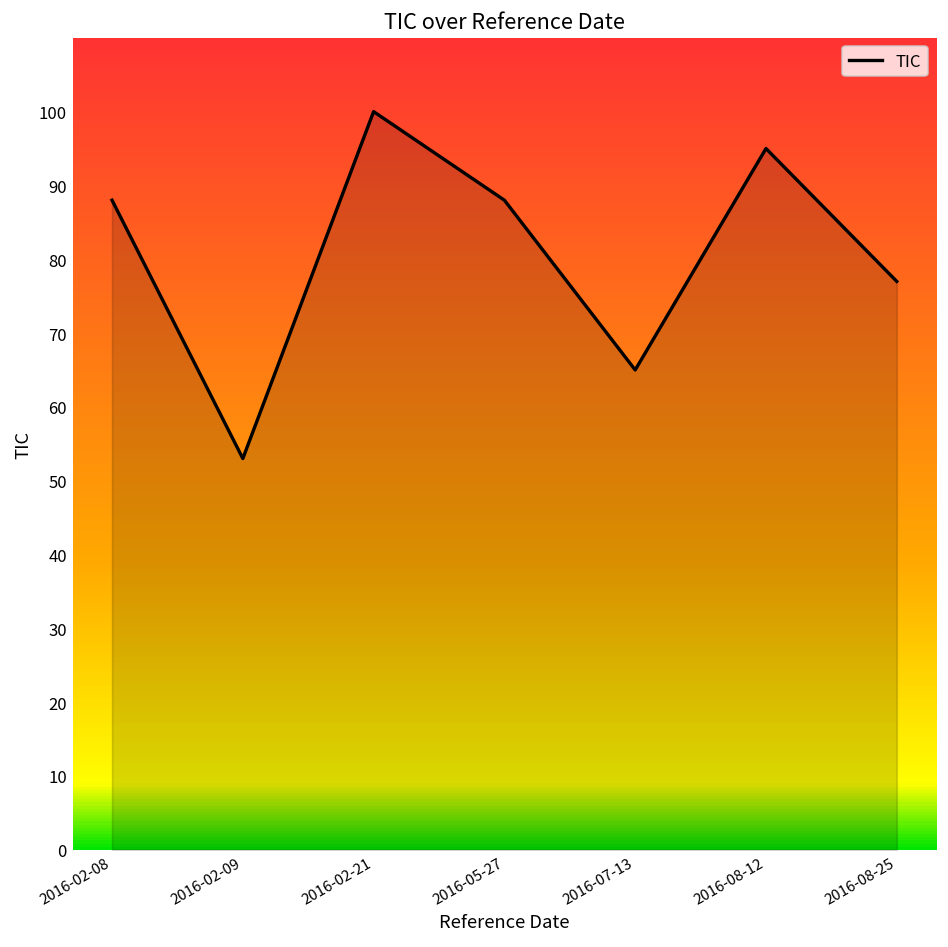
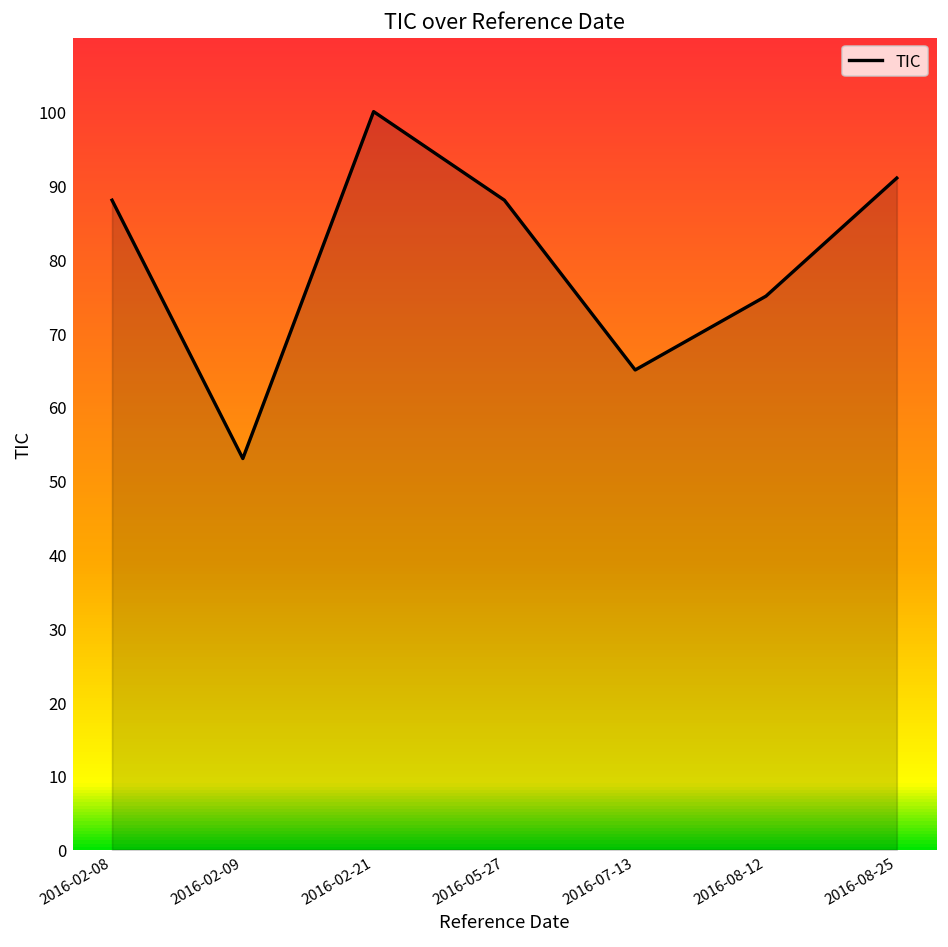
2016-08-12: 95 -> 75
2016-08-25: 77 -> 91
